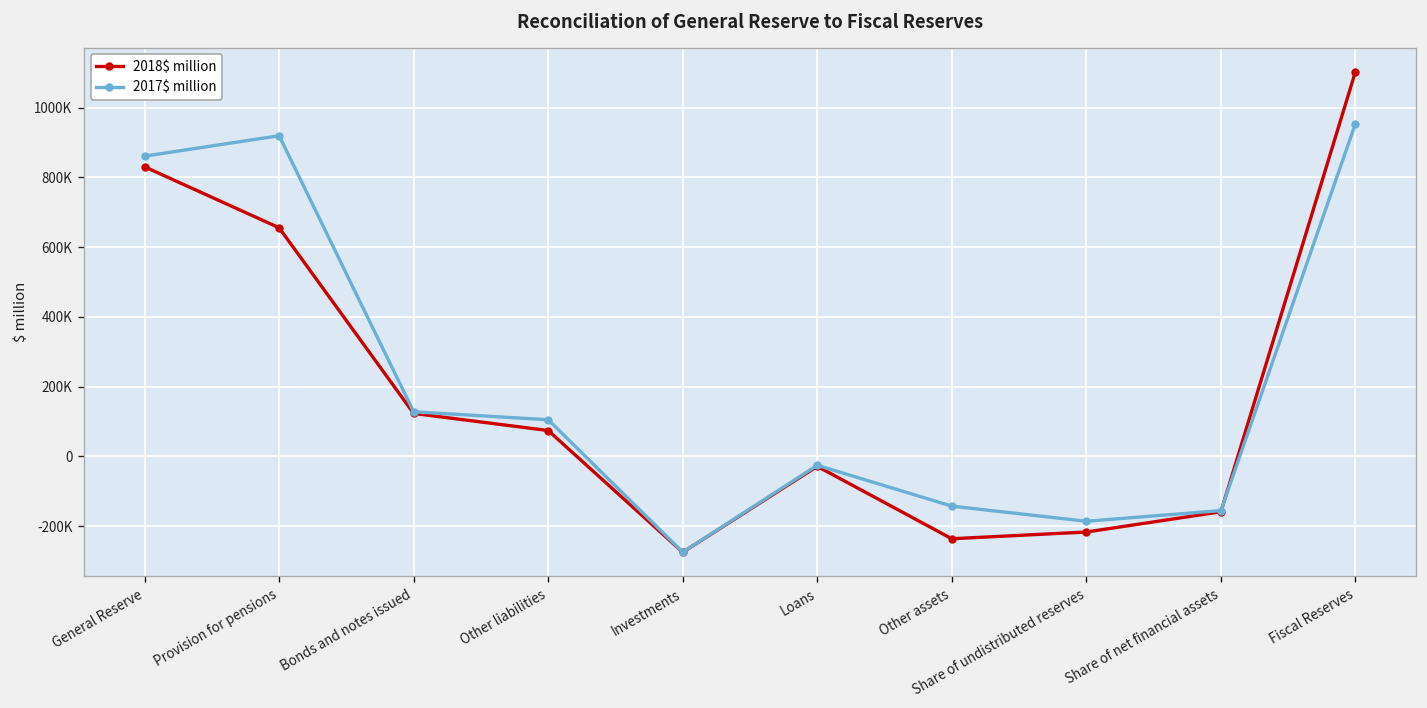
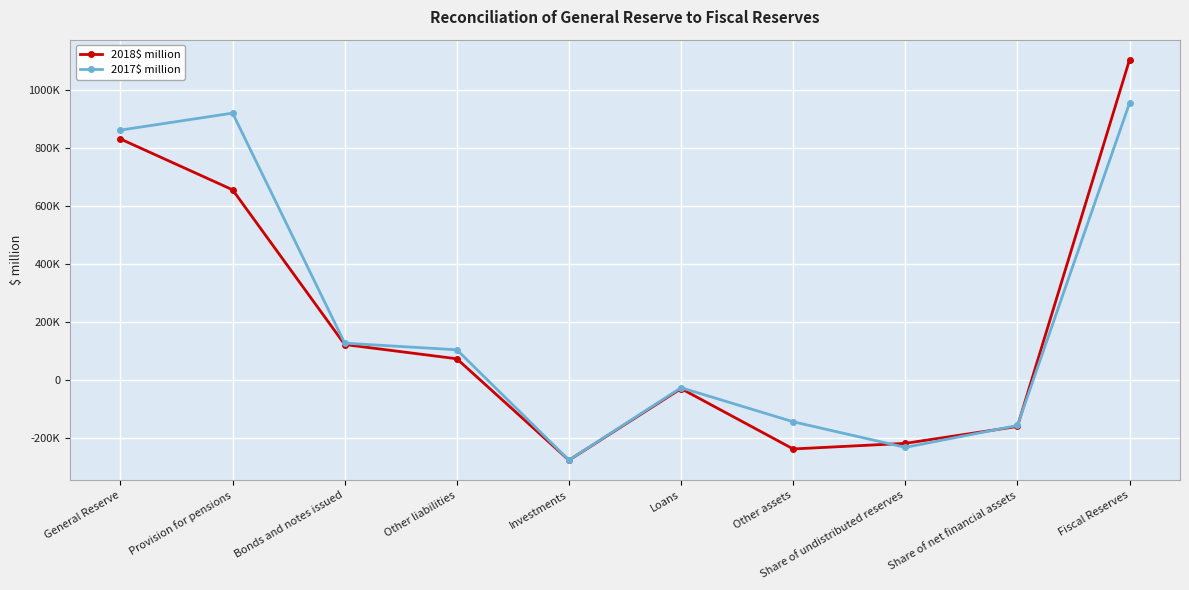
2017$ million, Share of undistributed reserves: -190000 -> -230000
